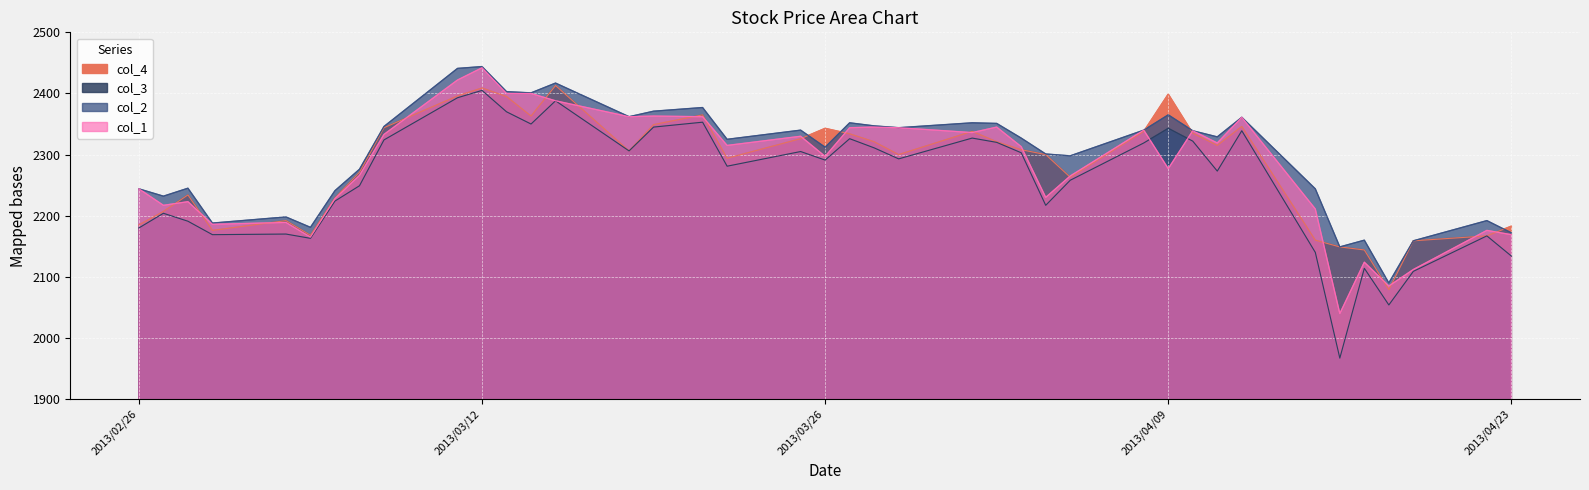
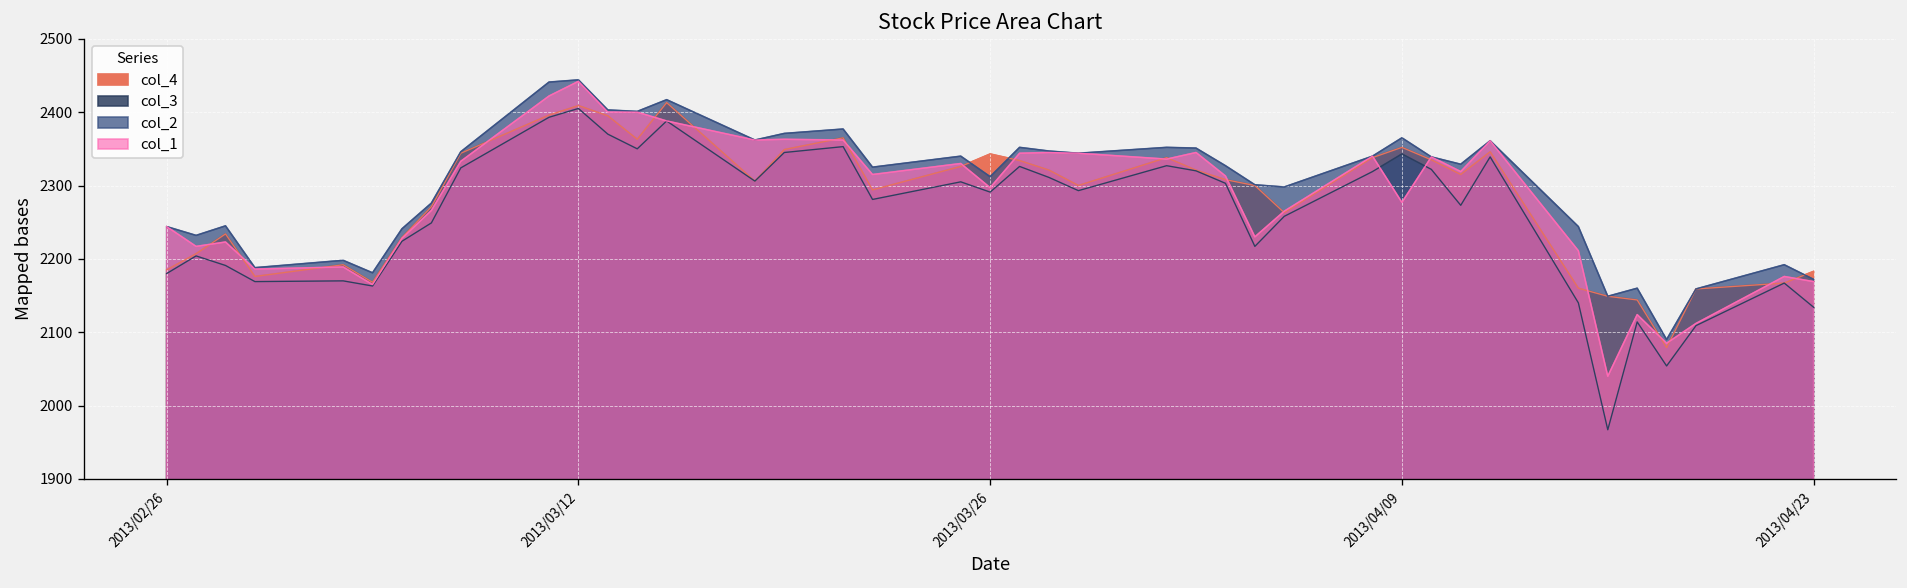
col_4, 2013/04/09: 2400 -> 2350
